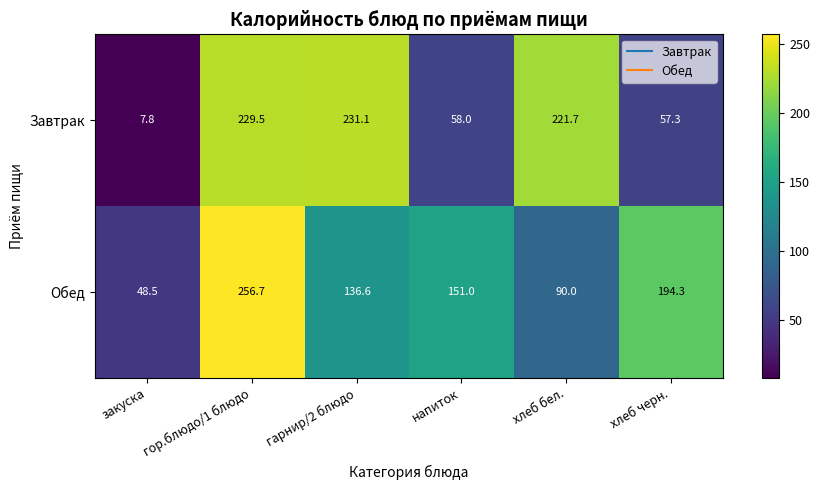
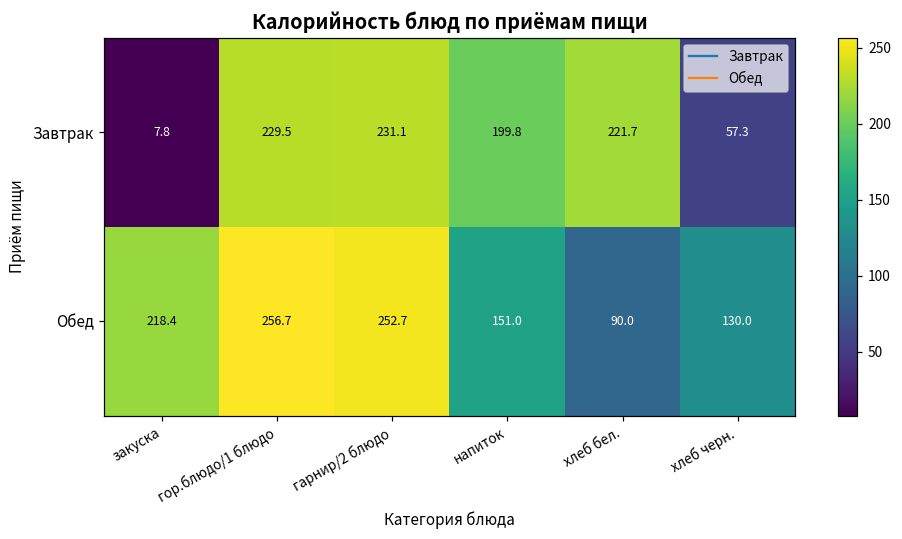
Завтрак, напиток: 58.0 -> 199.8
Обед, закуска: 48.5 -> 218.4
Обед, гарнир/2 блюдо: 136.6 -> 252.7
Обед, хлеб черн.: 194.3 -> 130.0
